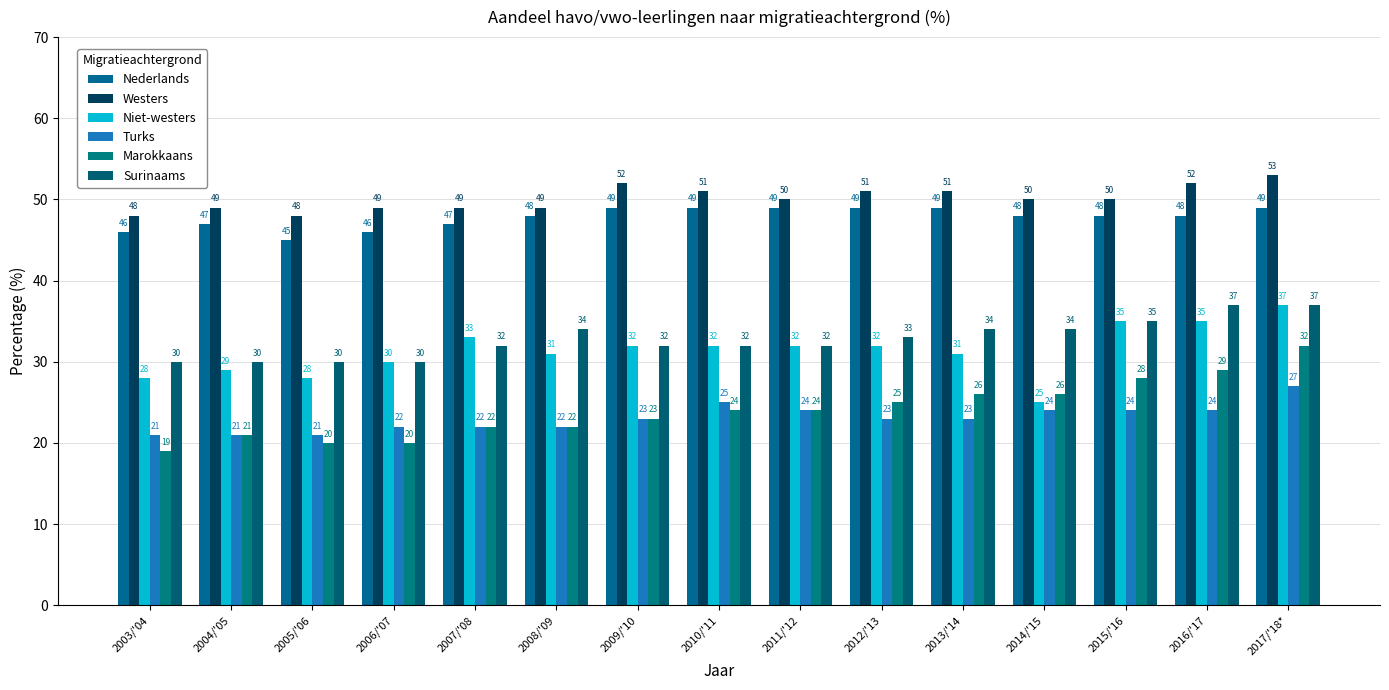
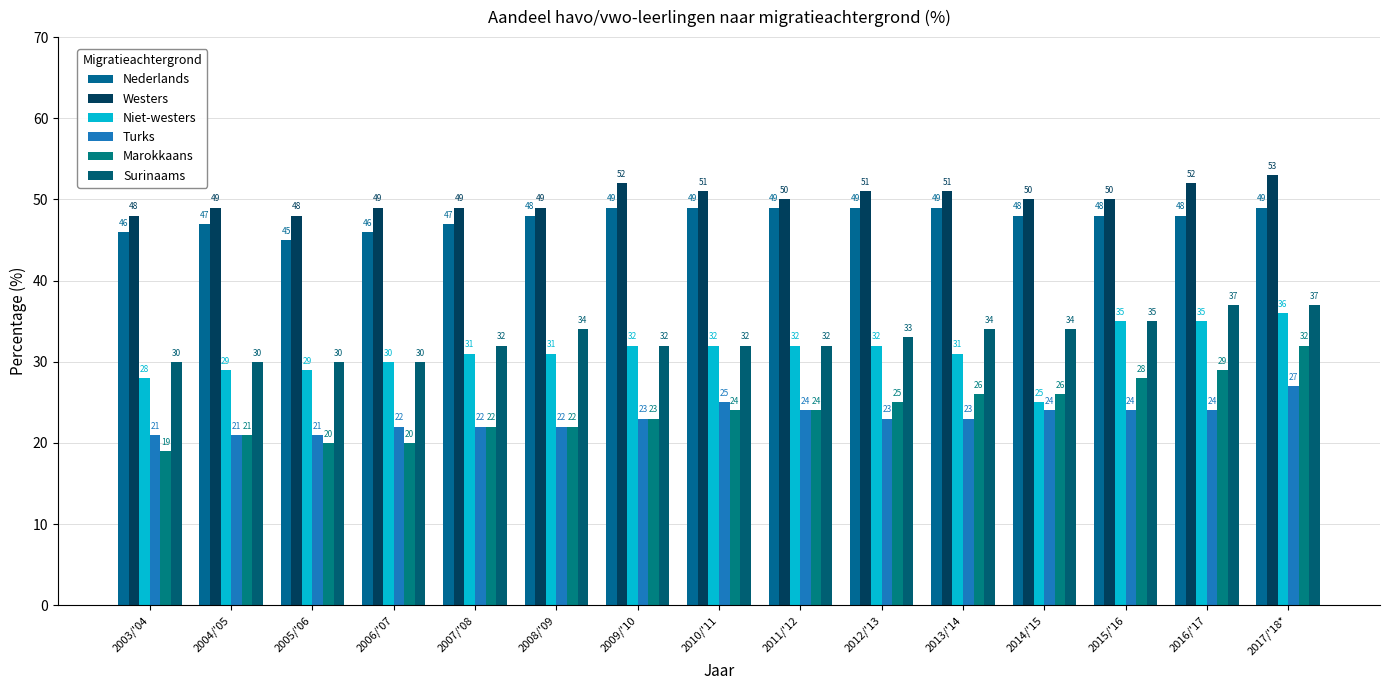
Niet-westers, 2005/'06: 28 -> 29
Niet-westers, 2007/'08: 33 -> 31
Niet-westers, 2017/'18*: 37 -> 36
